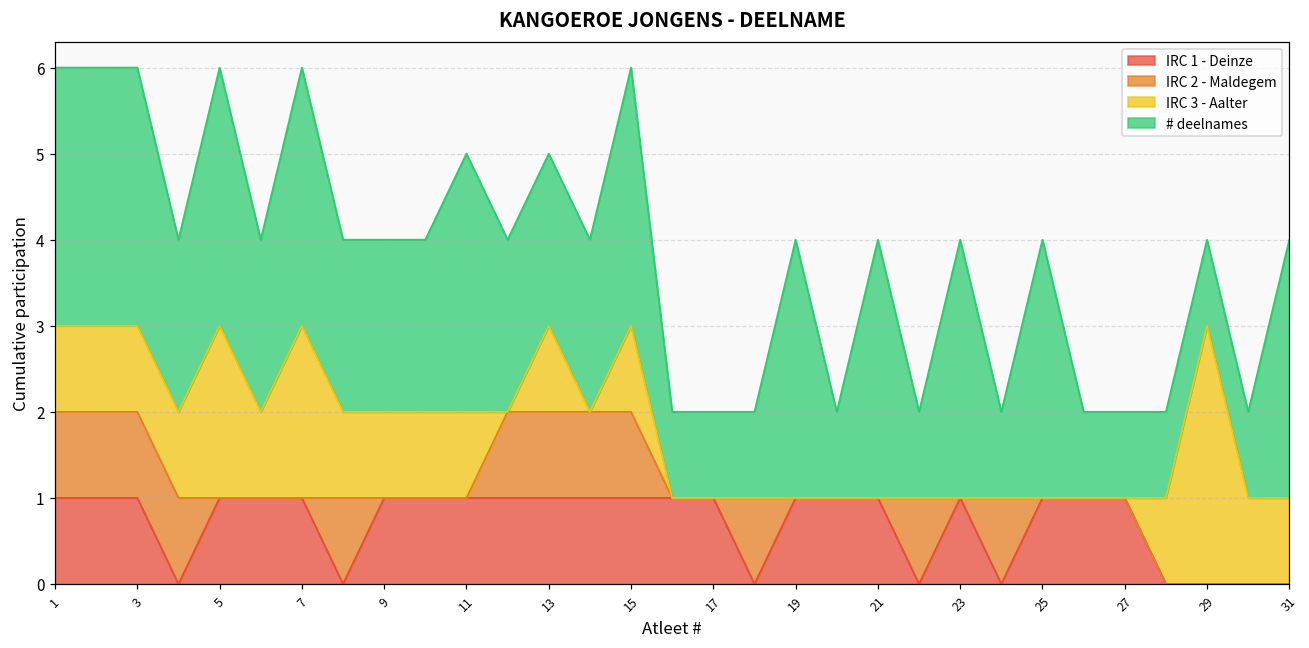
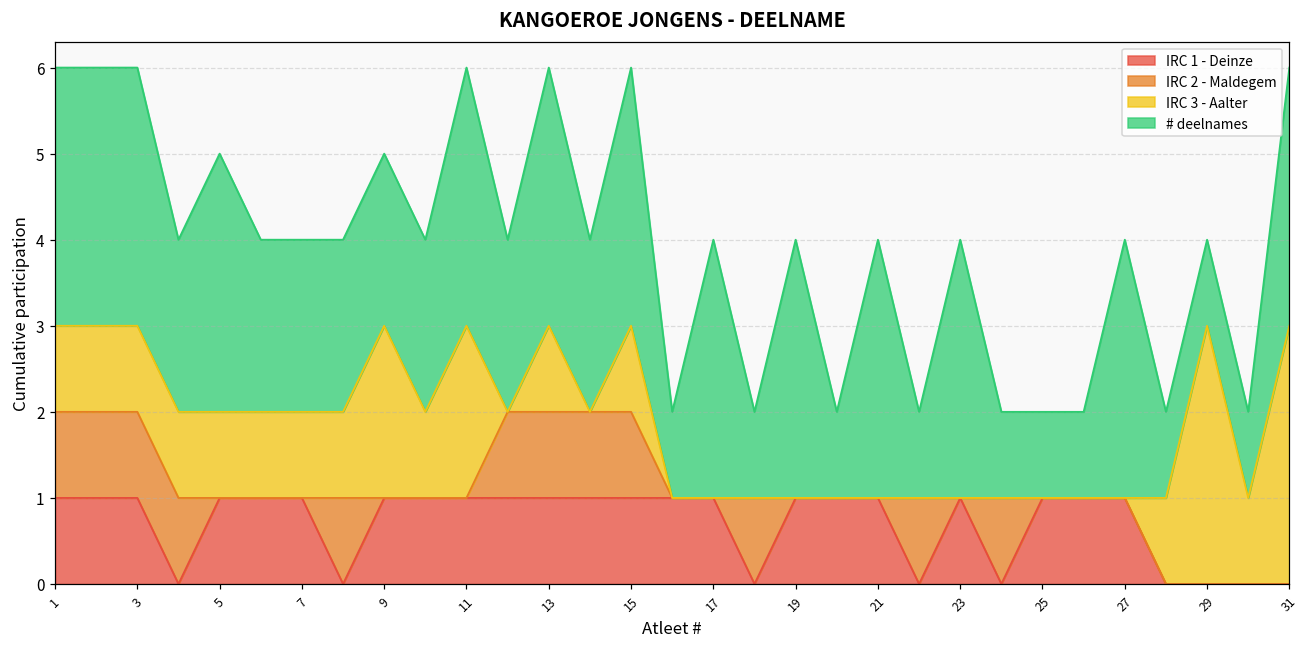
IRC 3 - Aalter, 5: 2 -> 1
IRC 3 - Aalter, 7: 2 -> 1
# deelnames, 7: 3 -> 2
IRC 3 - Aalter, 9: 1 -> 2
IRC 3 - Aalter, 11: 1 -> 2
# deelnames, 13: 2 -> 3
# deelnames, 17: 1 -> 3
# deelnames, 25: 3 -> 1
# deelnames, 27: 1 -> 3
IRC 3 - Aalter, 31: 1 -> 3
